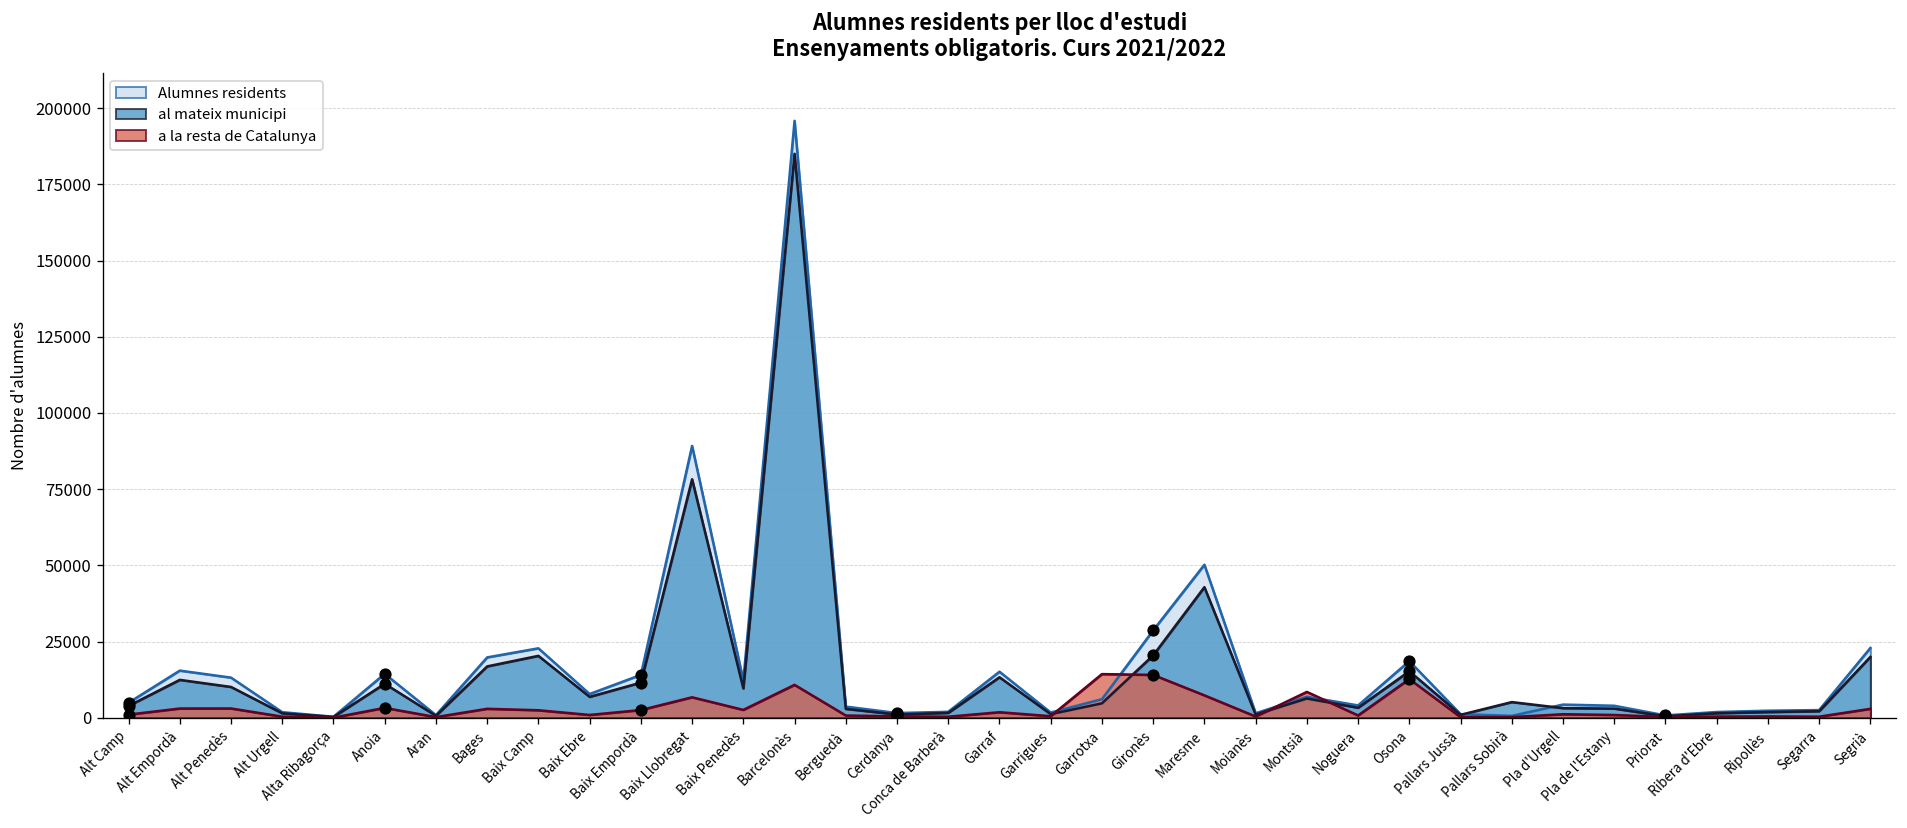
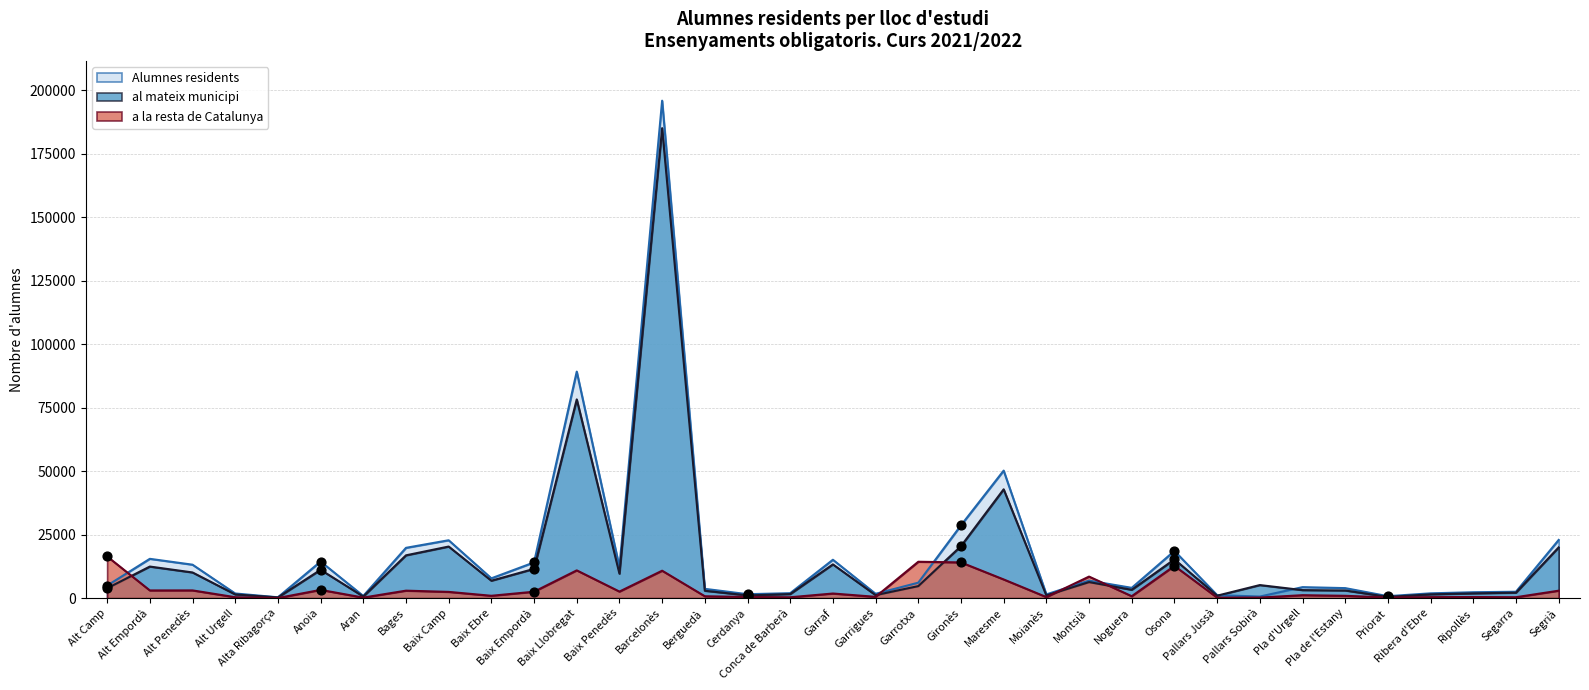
a la resta de Catalunya, Alt Camp: 1000 -> 16000
a la resta de Catalunya, Baix Llobregat: 7000 -> 11000
